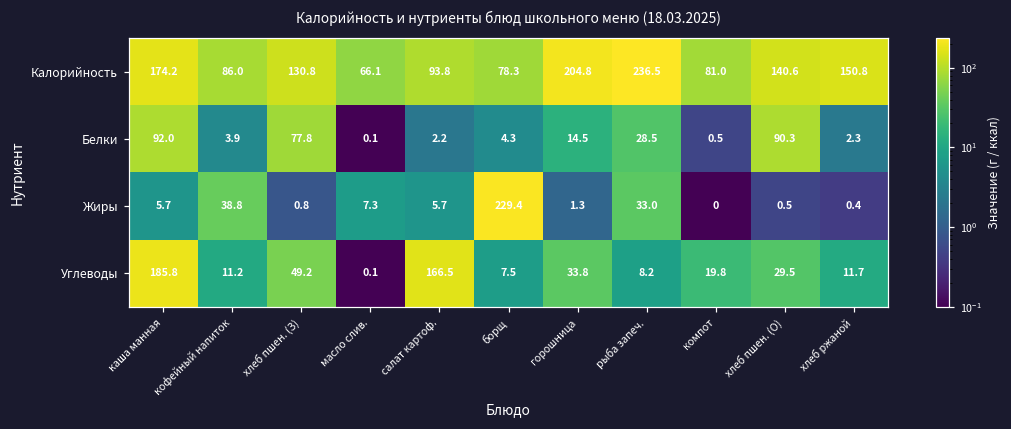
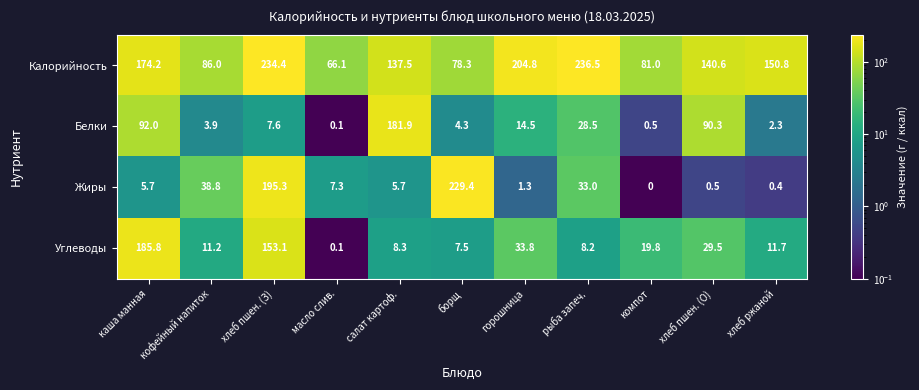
Калорийность, хлеб пшен. (З): 130.8 -> 234.4
Калорийность, салат картоф.: 93.8 -> 137.5
Белки, хлеб пшен. (З): 77.8 -> 7.6
Белки, салат картоф.: 2.2 -> 181.9
Жиры, хлеб пшен. (З): 0.8 -> 195.3
Углеводы, хлеб пшен. (З): 49.2 -> 153.1
Углеводы, салат картоф.: 166.5 -> 8.3
